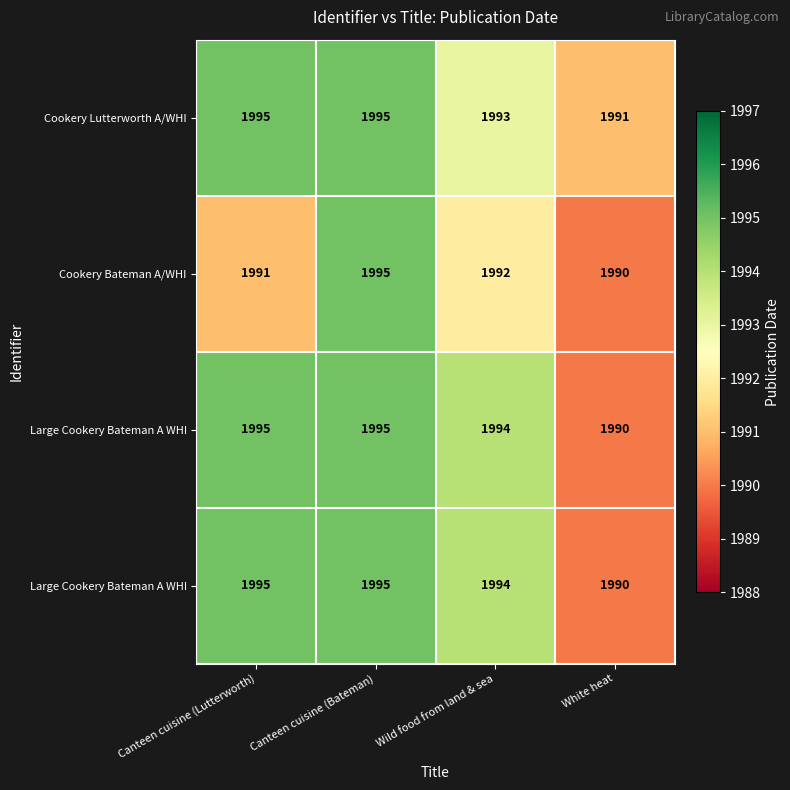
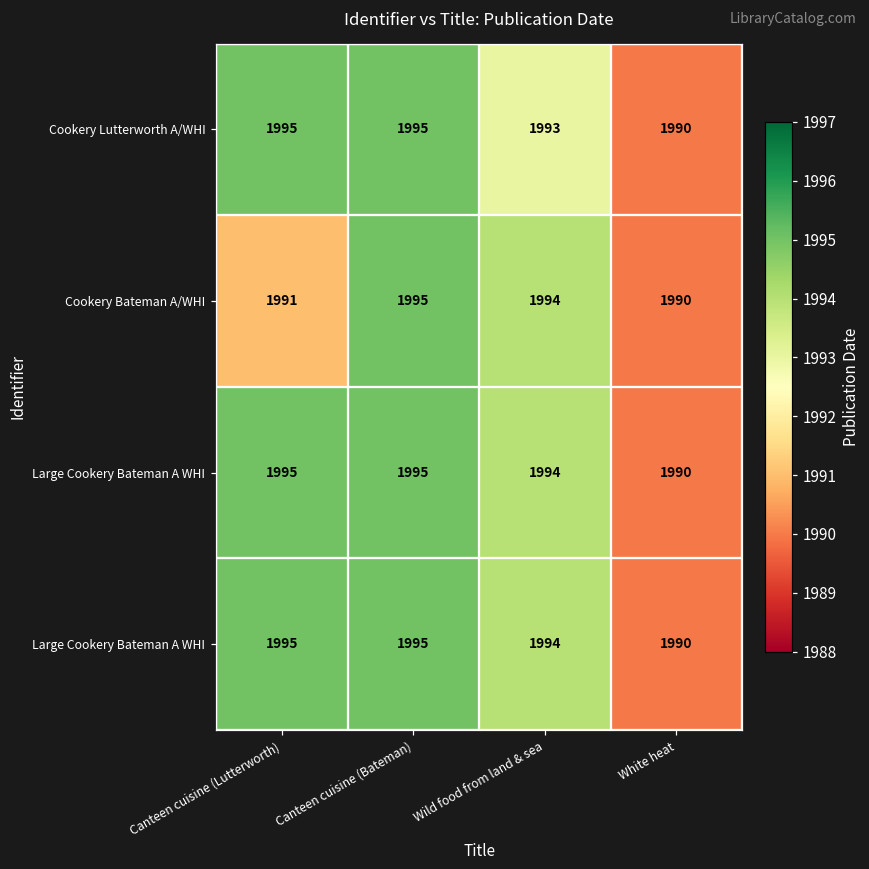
Cookery Lutterworth A/WHI, White heat: 1991 -> 1990
Cookery Bateman A/WHI, Wild food from land & sea: 1992 -> 1994
